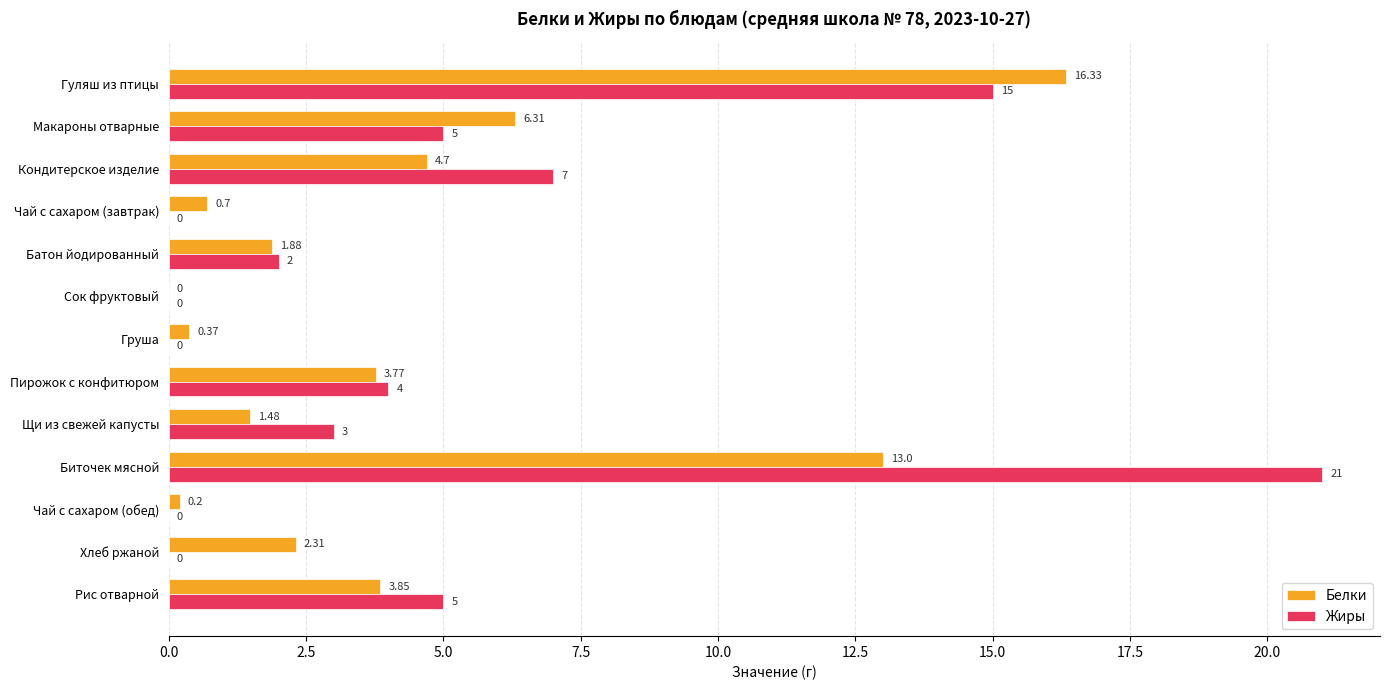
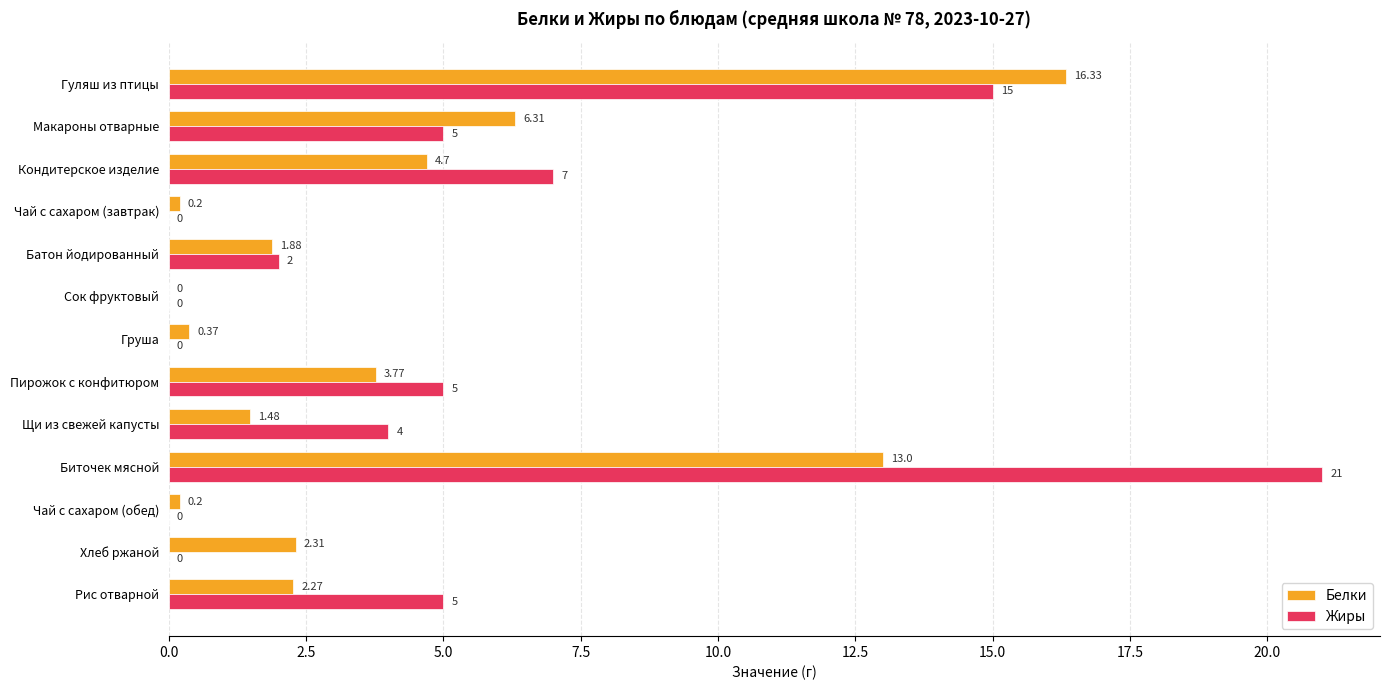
Белки, Чай с сахаром (завтрак): 0.7 -> 0.2
Жиры, Пирожок с конфитюром: 4 -> 5
Жиры, Щи из свежей капусты: 3 -> 4
Белки, Рис отварной: 3.85 -> 2.27
